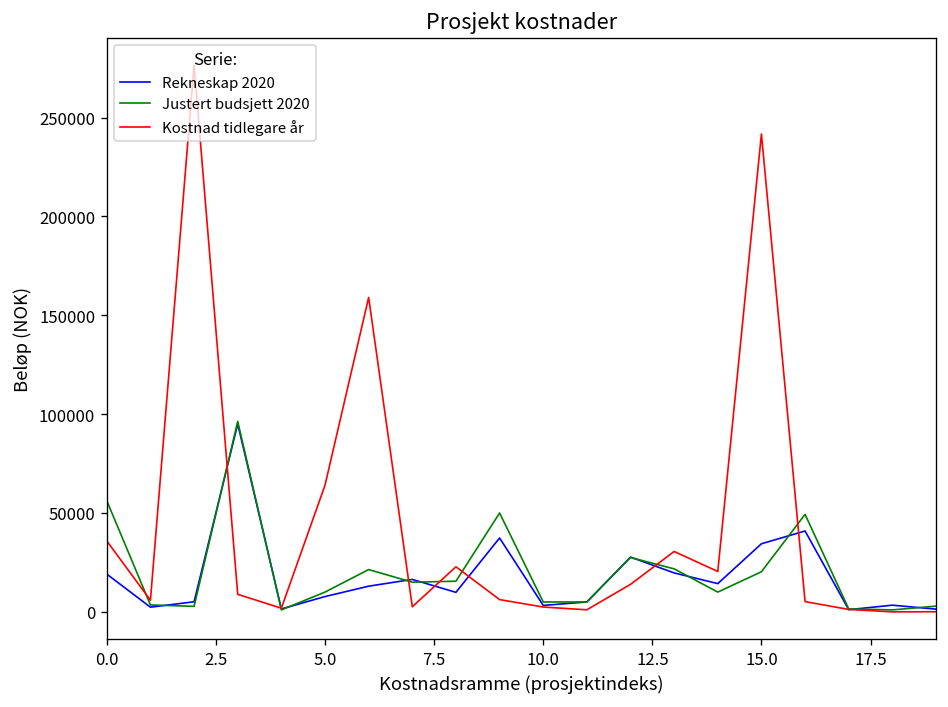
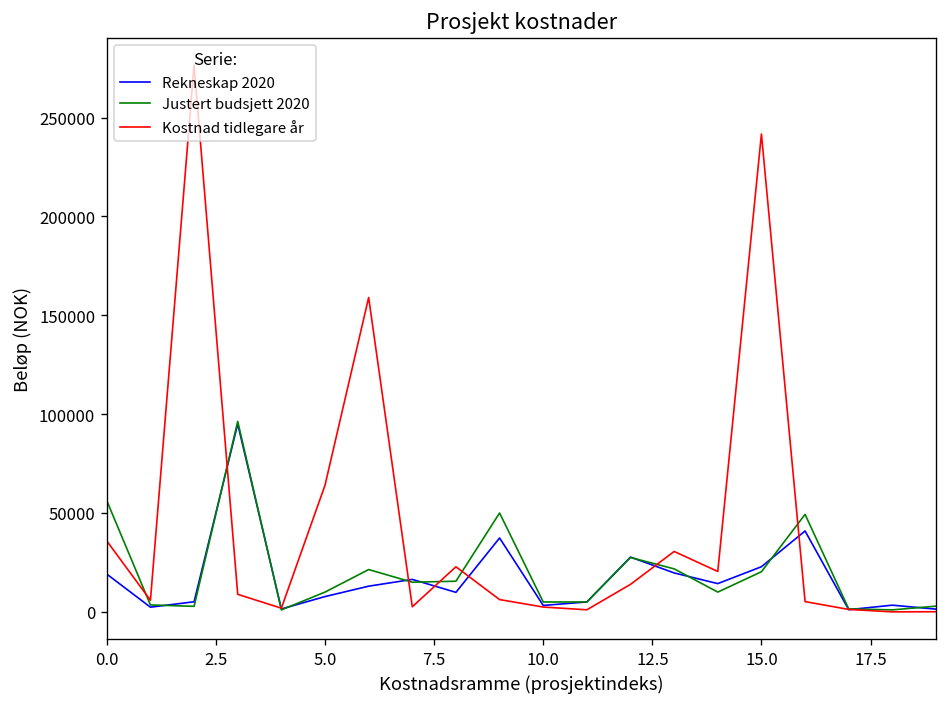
Rekneskap 2020, 15.0: 34000 -> 23000
